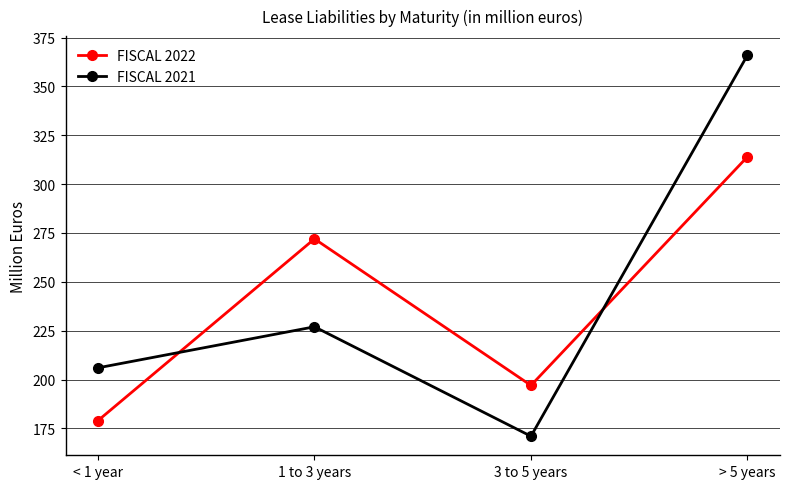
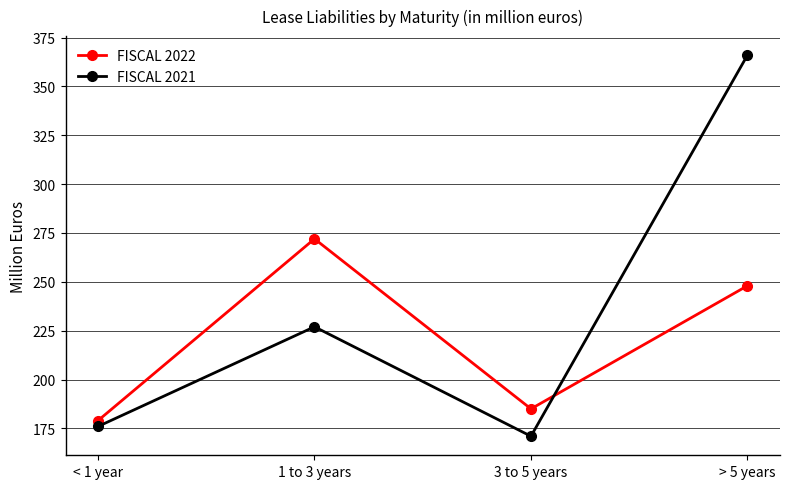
FISCAL 2021, < 1 year: 206 -> 176
FISCAL 2022, 3 to 5 years: 197 -> 185
FISCAL 2022, > 5 years: 314 -> 248
